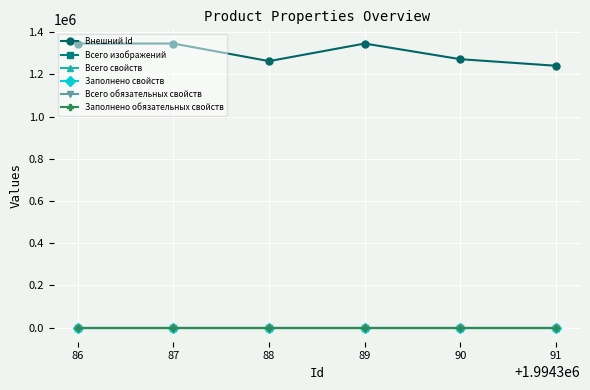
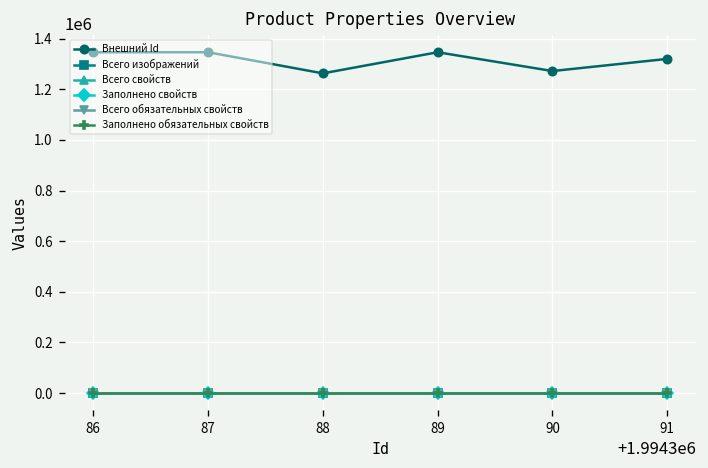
Внешний Id, 91: 1240000 -> 1320000
